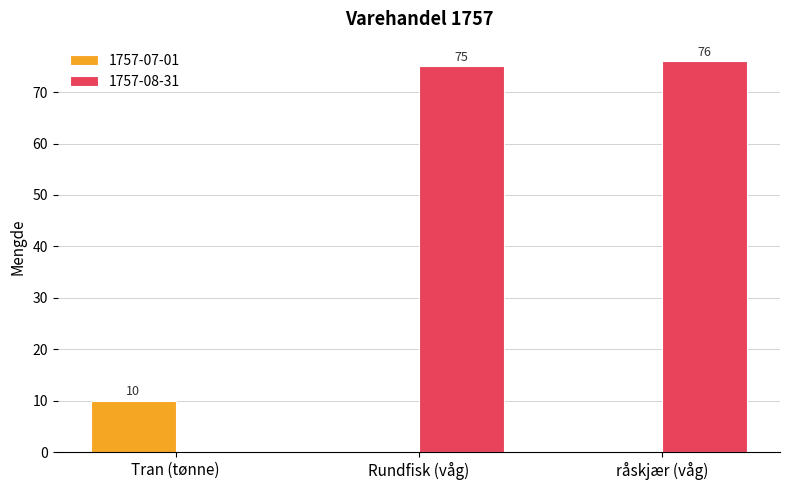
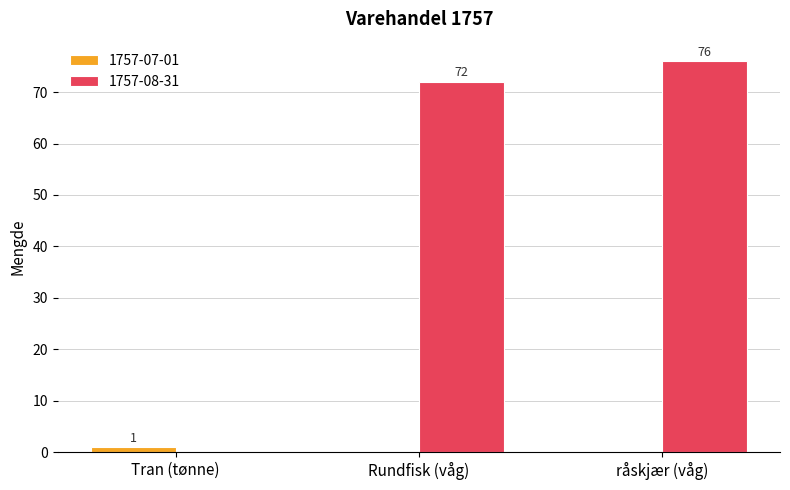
1757-07-01, Tran (tønne): 10 -> 1
1757-08-31, Rundfisk (våg): 75 -> 72
